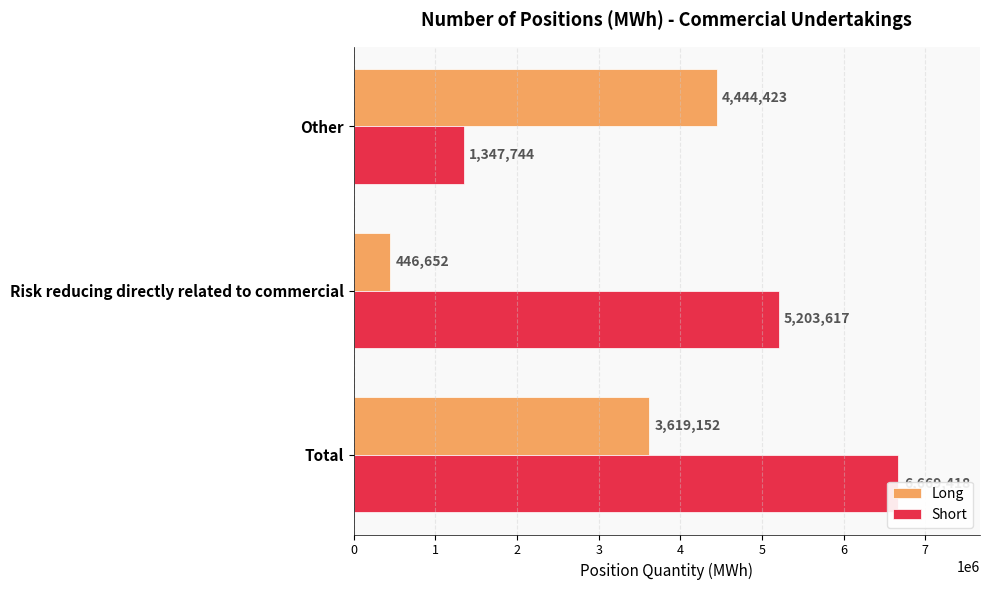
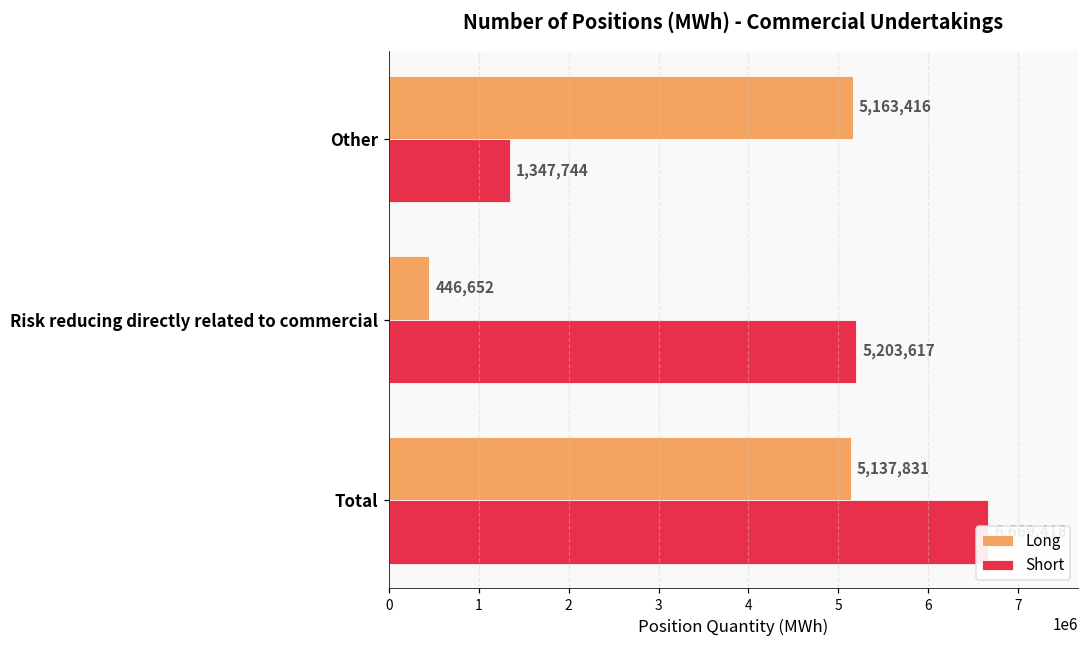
Long, Other: 4,444,423 -> 5,163,416
Long, Total: 3,619,152 -> 5,137,831
